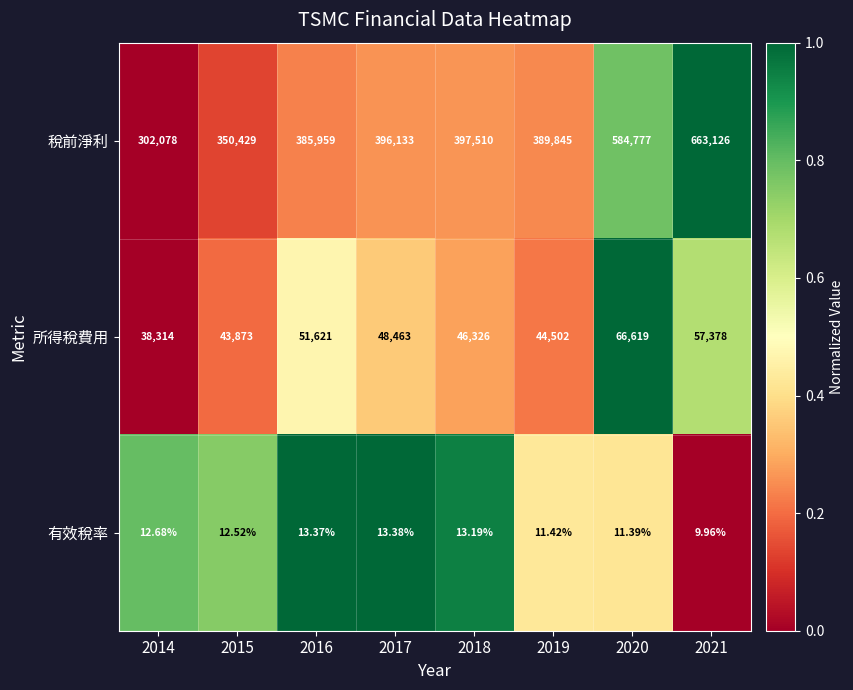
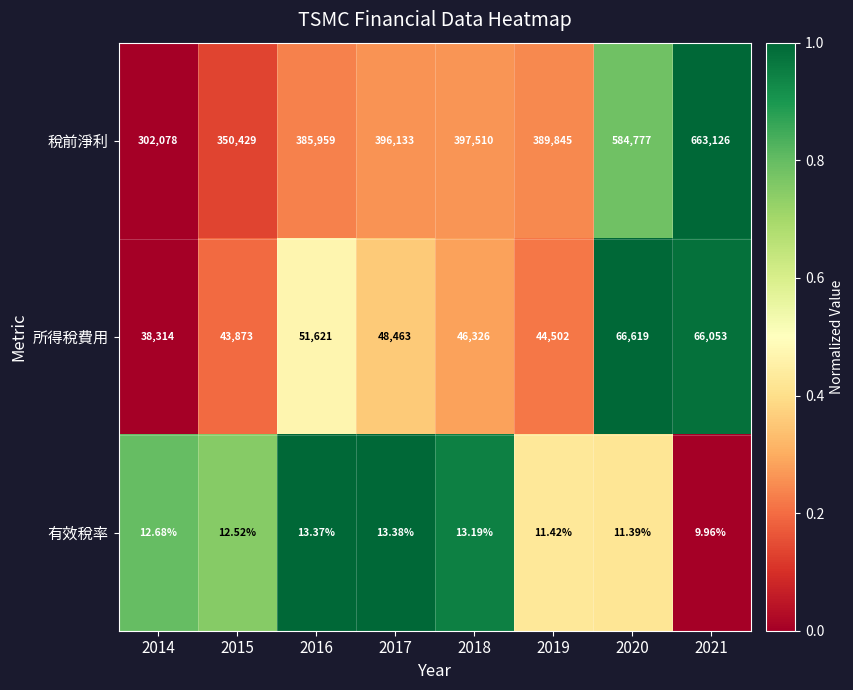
所得稅費用, 2021: 57,378 -> 66,053
